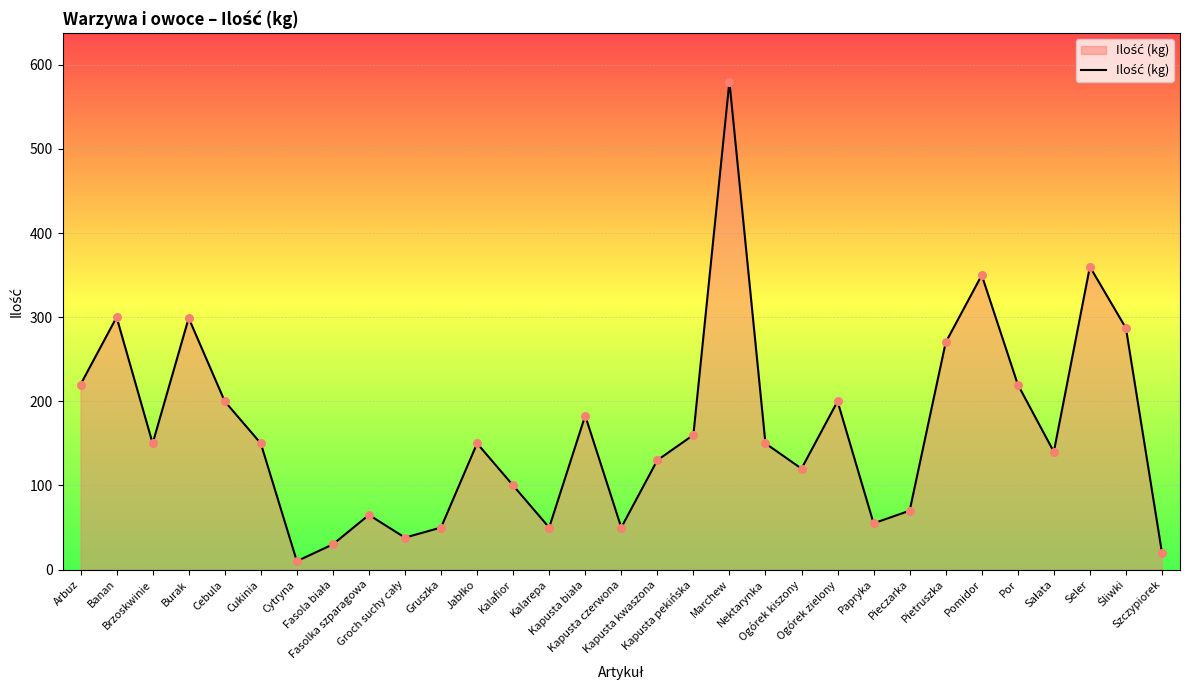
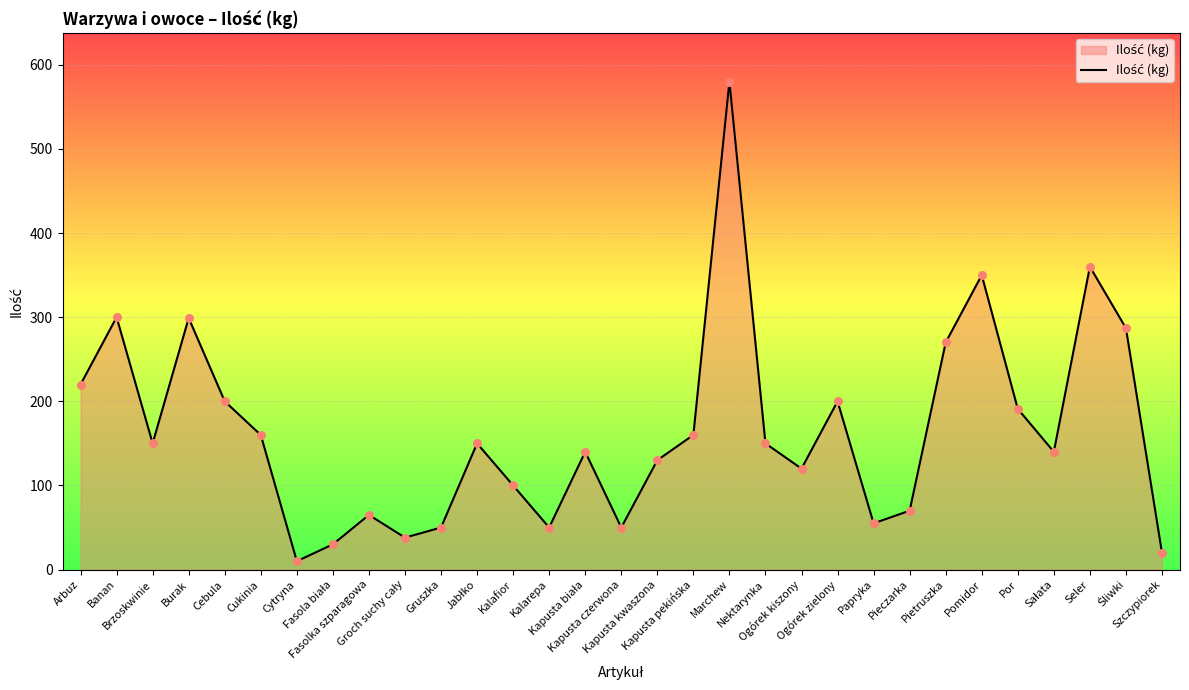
Cukinia: 150 -> 160
Kapusta biała: 180 -> 140
Por: 220 -> 190
